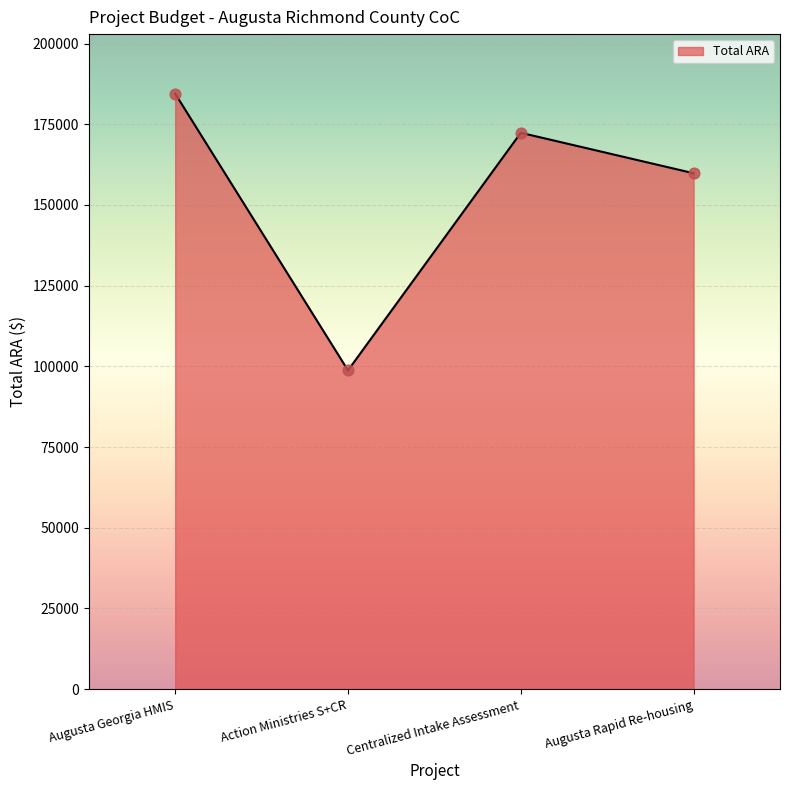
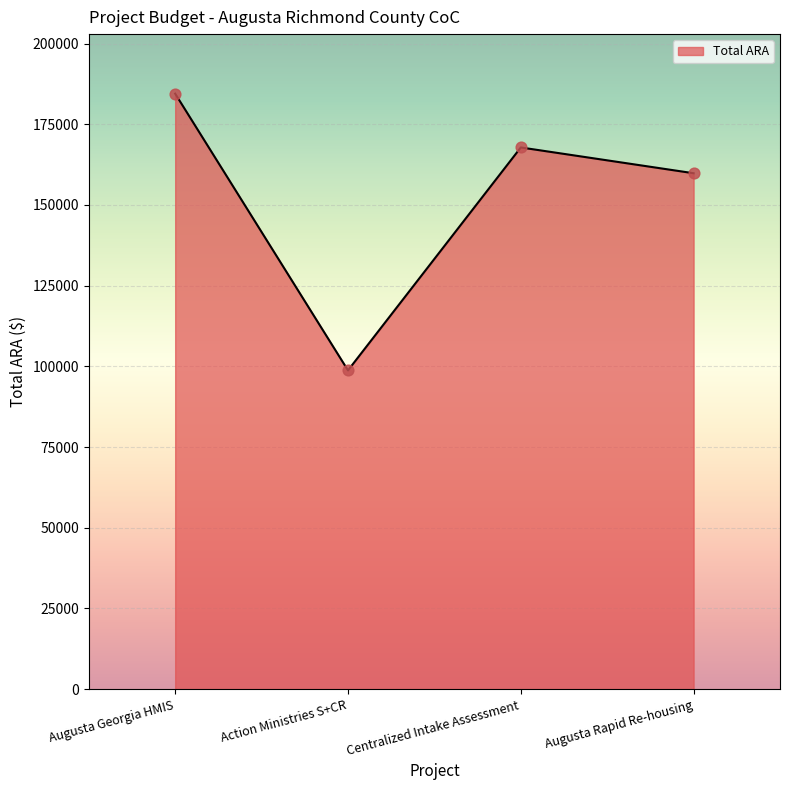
Centralized Intake Assessment: 172000 -> 168000
